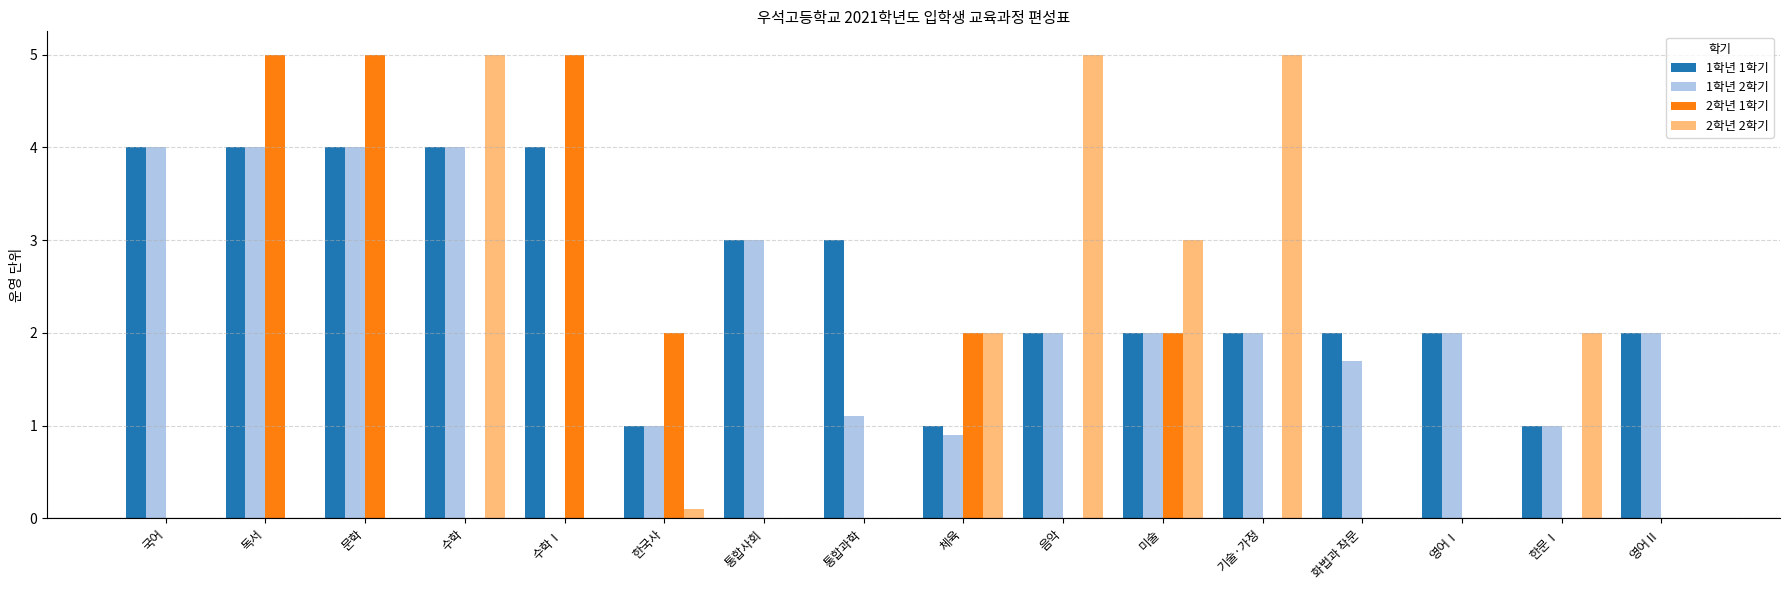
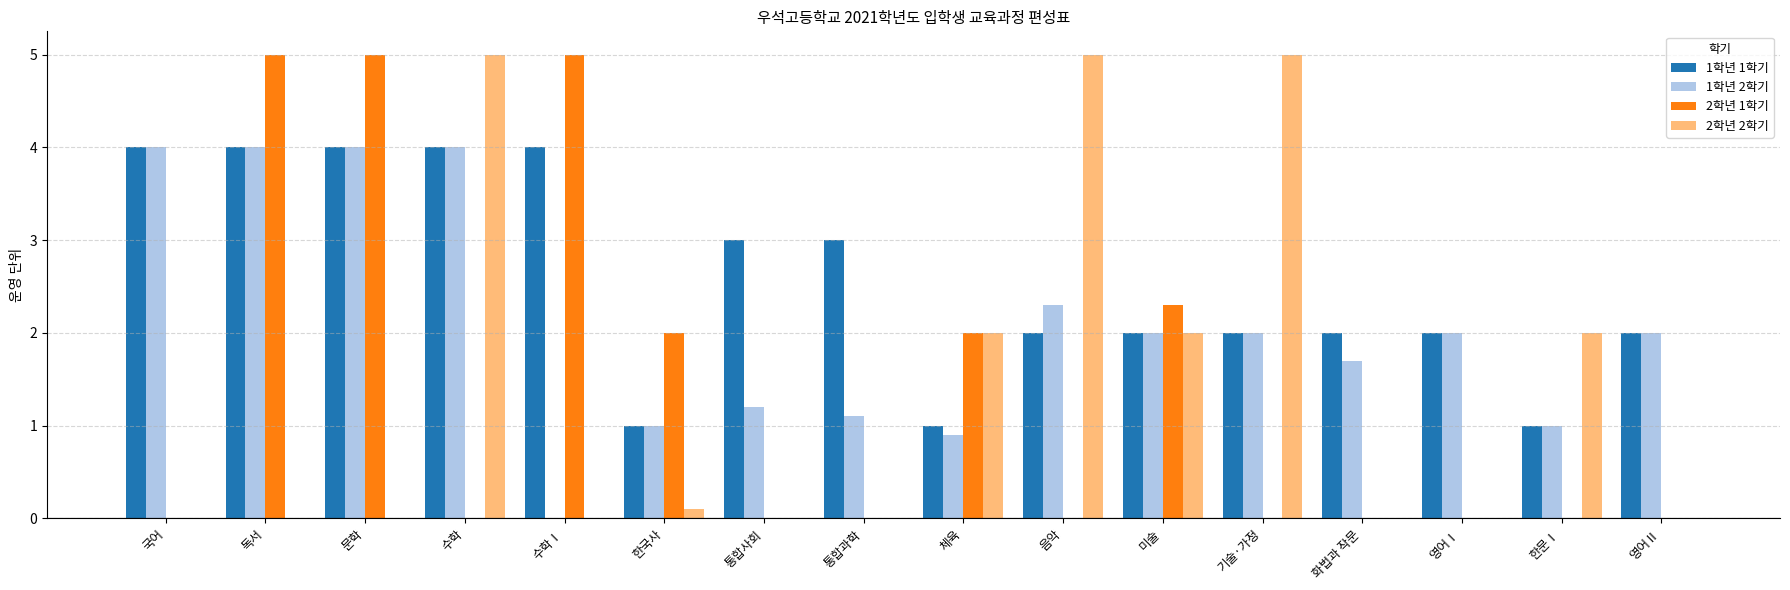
1학년 2학기, 통합사회: 3.0 -> 1.2
1학년 2학기, 음악: 2.0 -> 2.3
2학년 1학기, 미술: 2.0 -> 2.3
2학년 2학기, 미술: 3 -> 2
